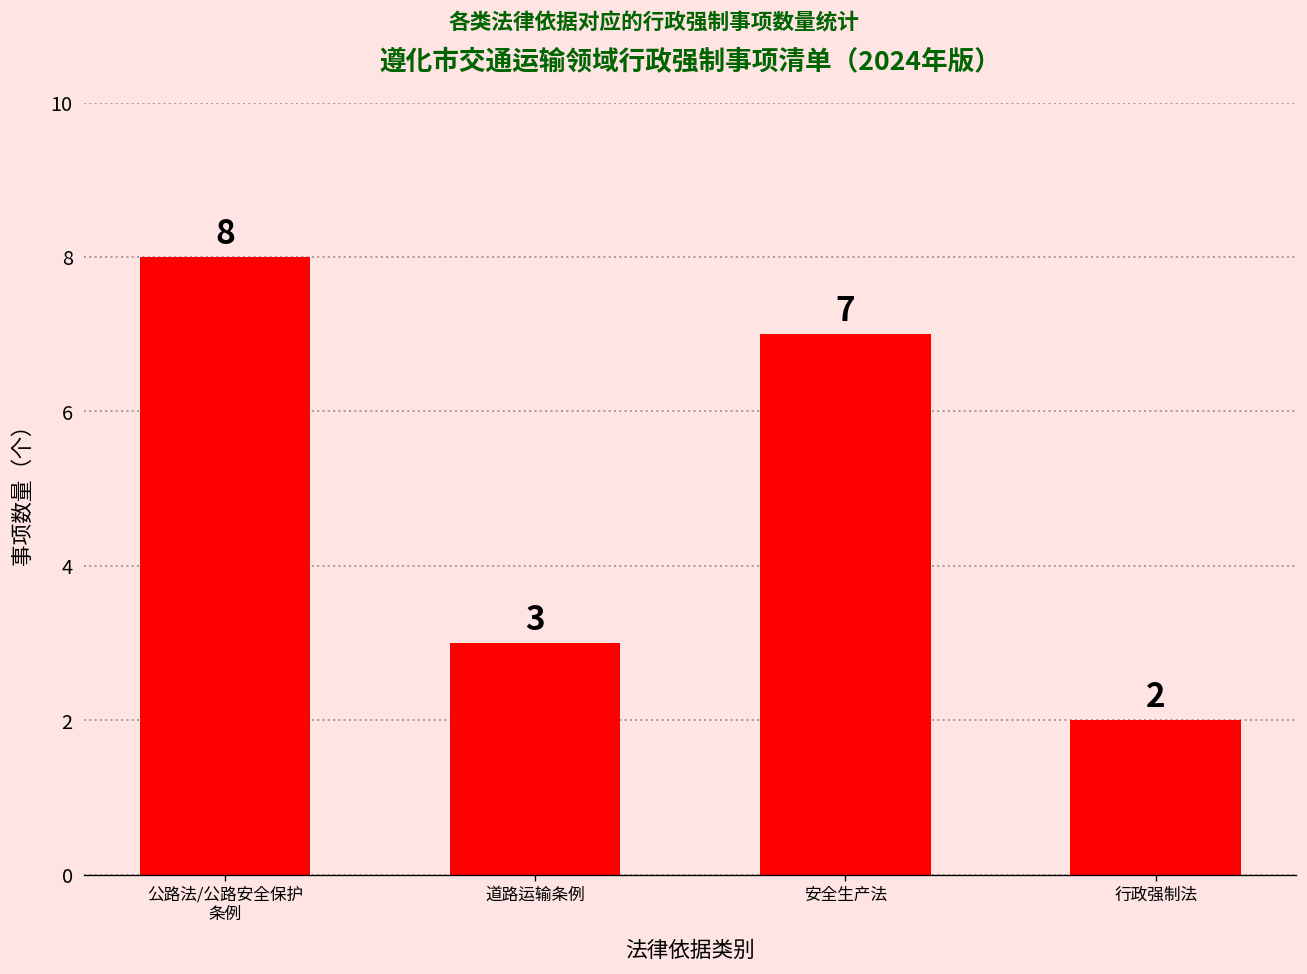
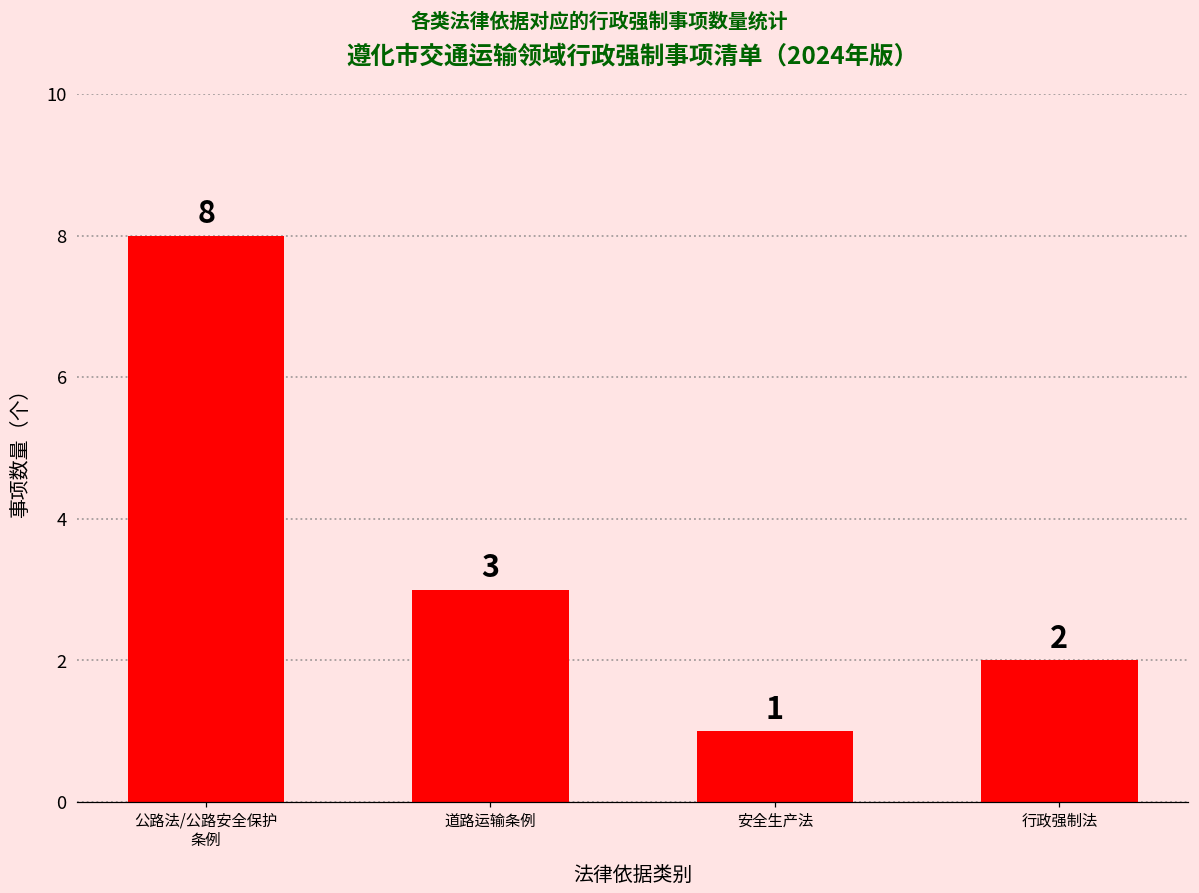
安全生产法: 7 -> 1
